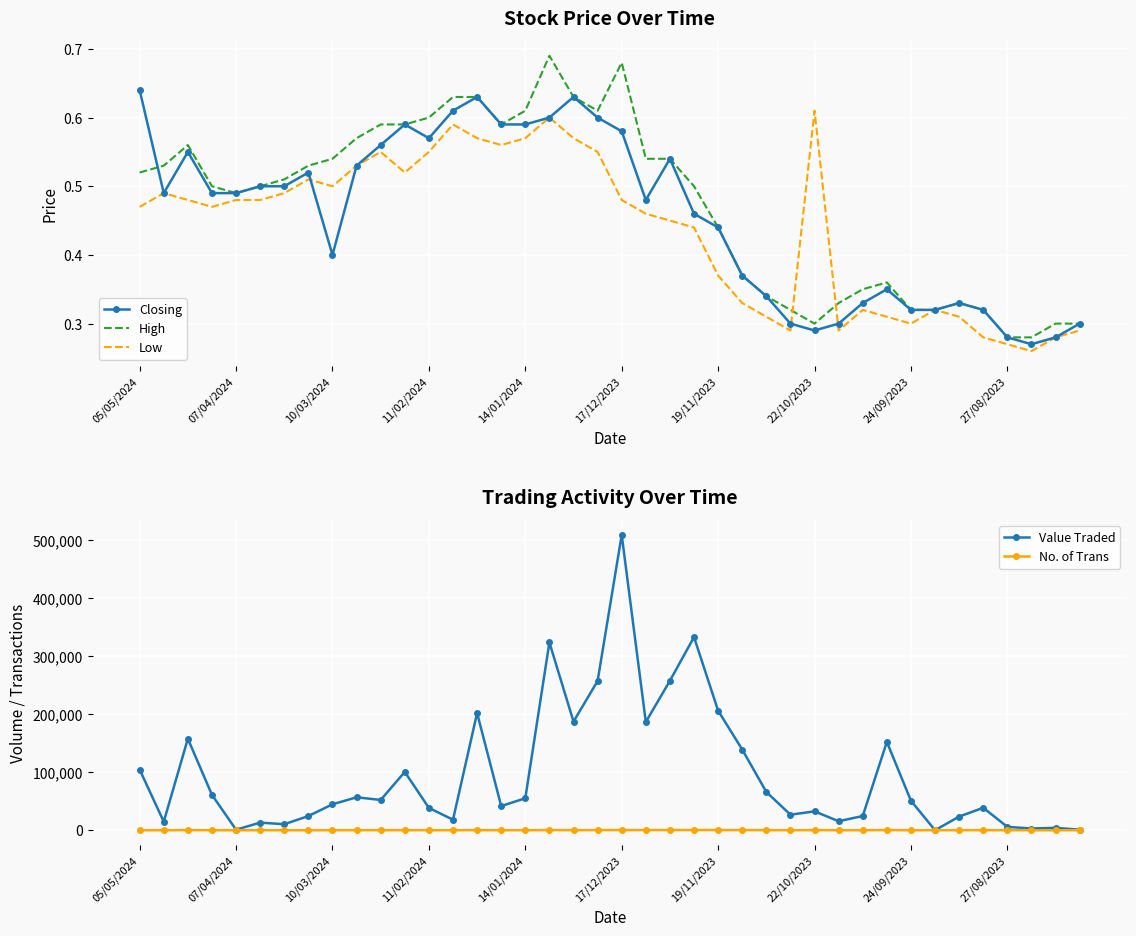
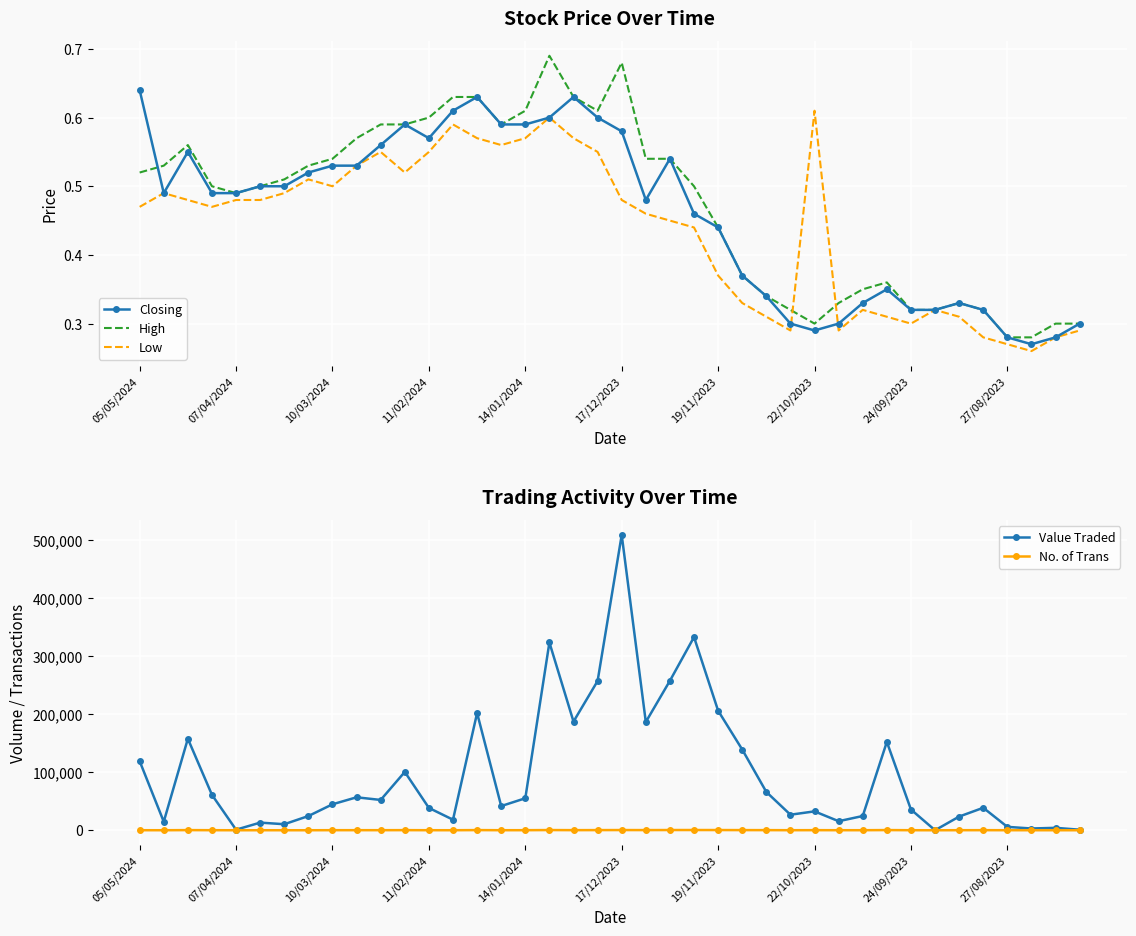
Stock Price Over Time, Closing, 10/03/2024: 0.40 -> 0.53
Trading Activity Over Time, Value Traded, 05/05/2024: 100,000 -> 120,000
Trading Activity Over Time, Value Traded, 24/09/2023: 50,000 -> 40,000
